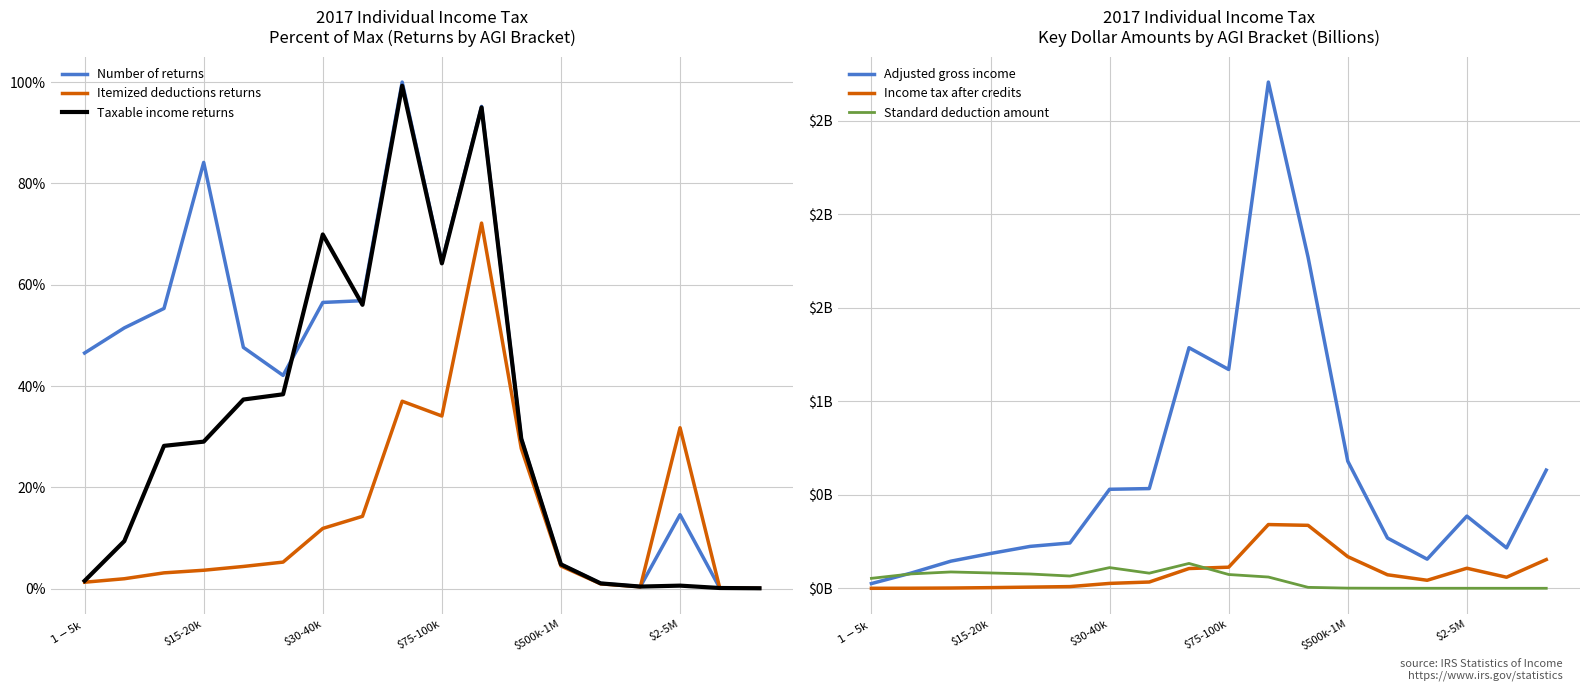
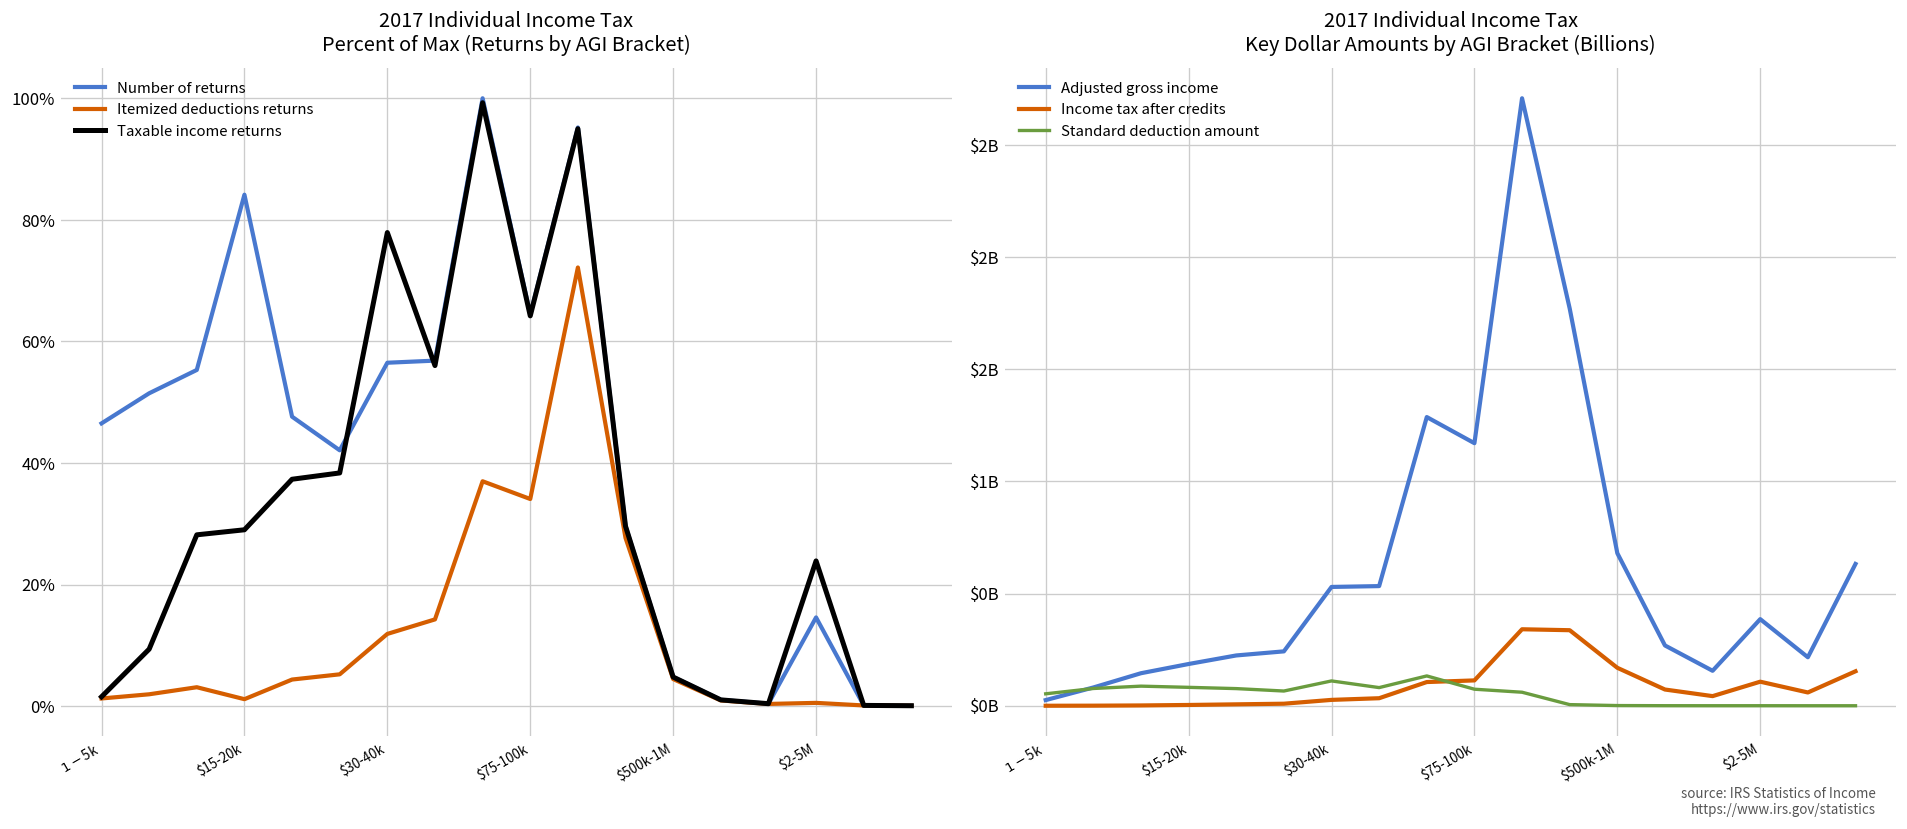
2017 Individual Income Tax Percent of Max (Returns by AGI Bracket), Itemized deductions returns, $15-20k: 4% -> 1%
2017 Individual Income Tax Percent of Max (Returns by AGI Bracket), Taxable income returns, $30-40k: 70% -> 78%
2017 Individual Income Tax Percent of Max (Returns by AGI Bracket), Itemized deductions returns, $2-5M: 32% -> 1%
2017 Individual Income Tax Percent of Max (Returns by AGI Bracket), Taxable income returns, $2-5M: 1% -> 24%
